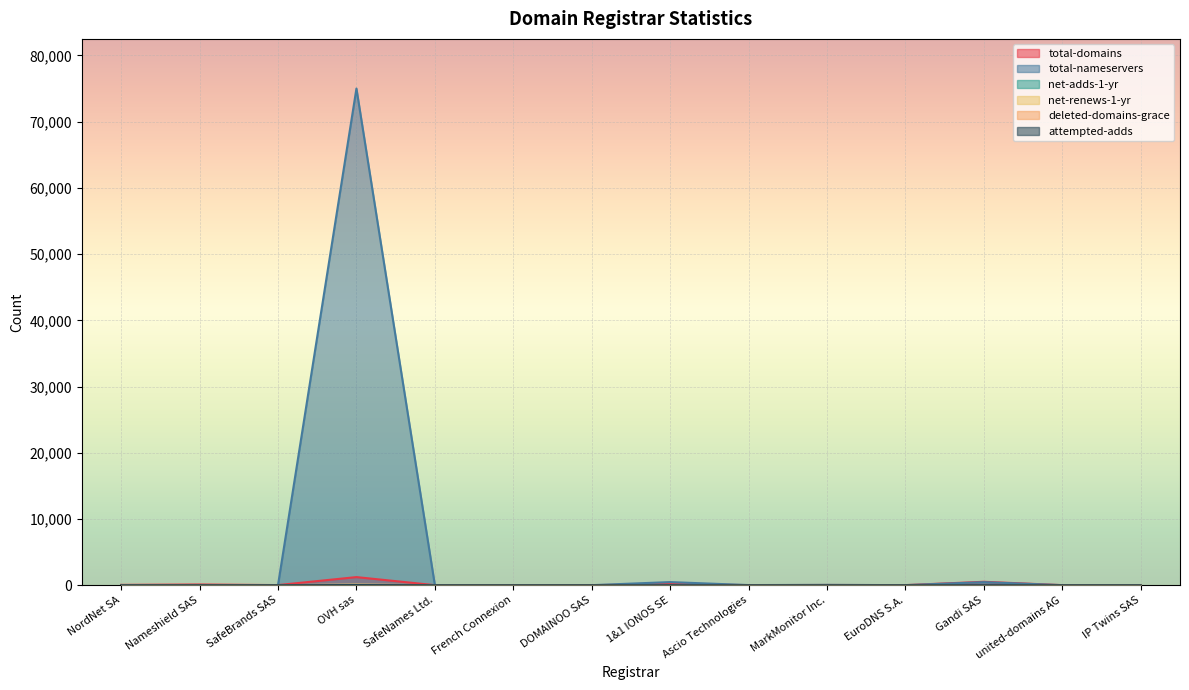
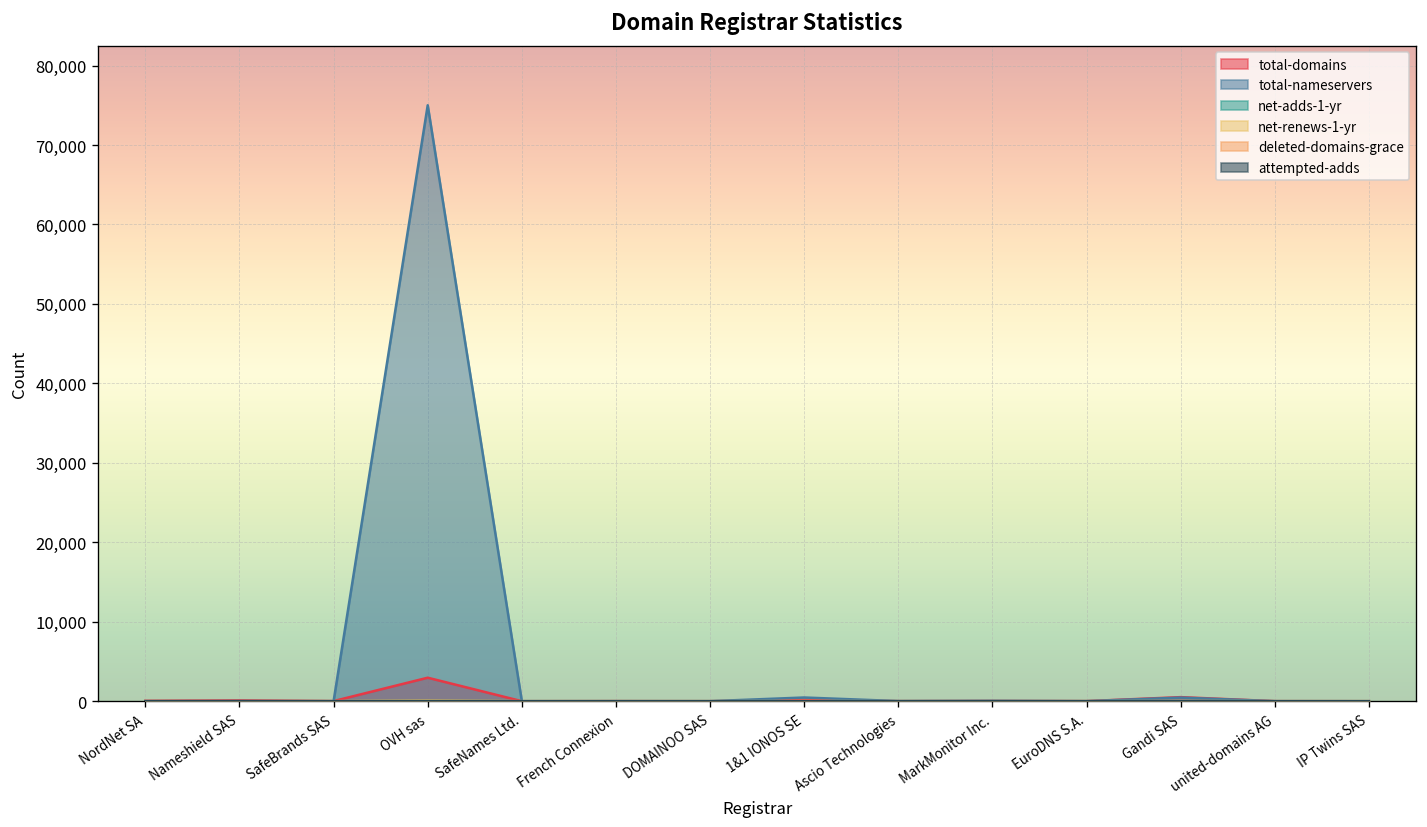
total-domains, OVH sas: 1,000 -> 3,000
